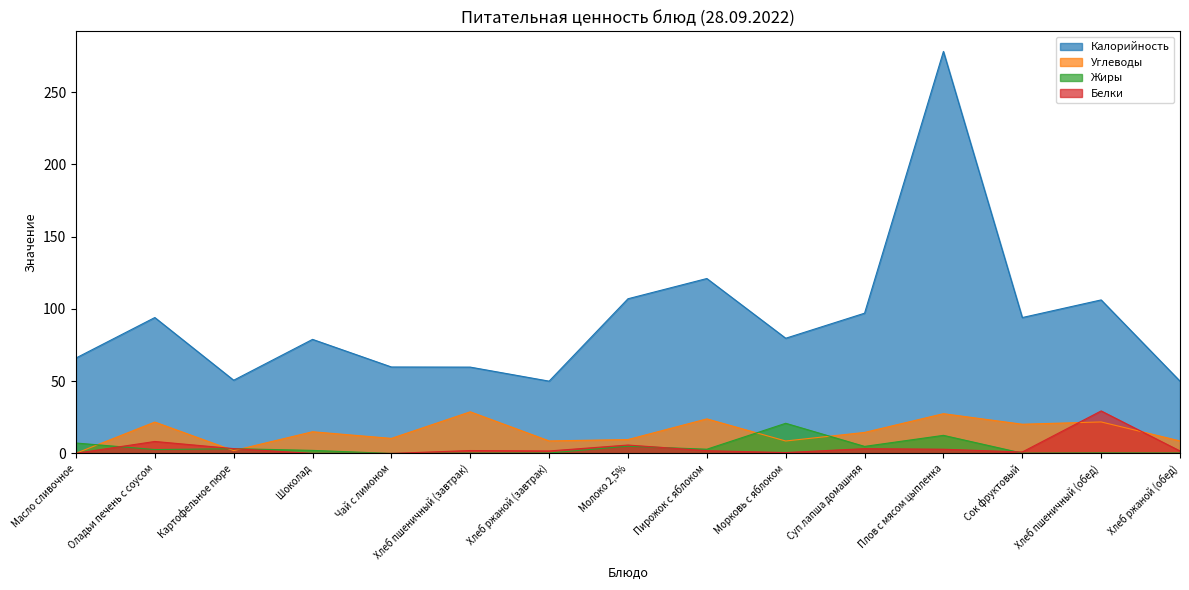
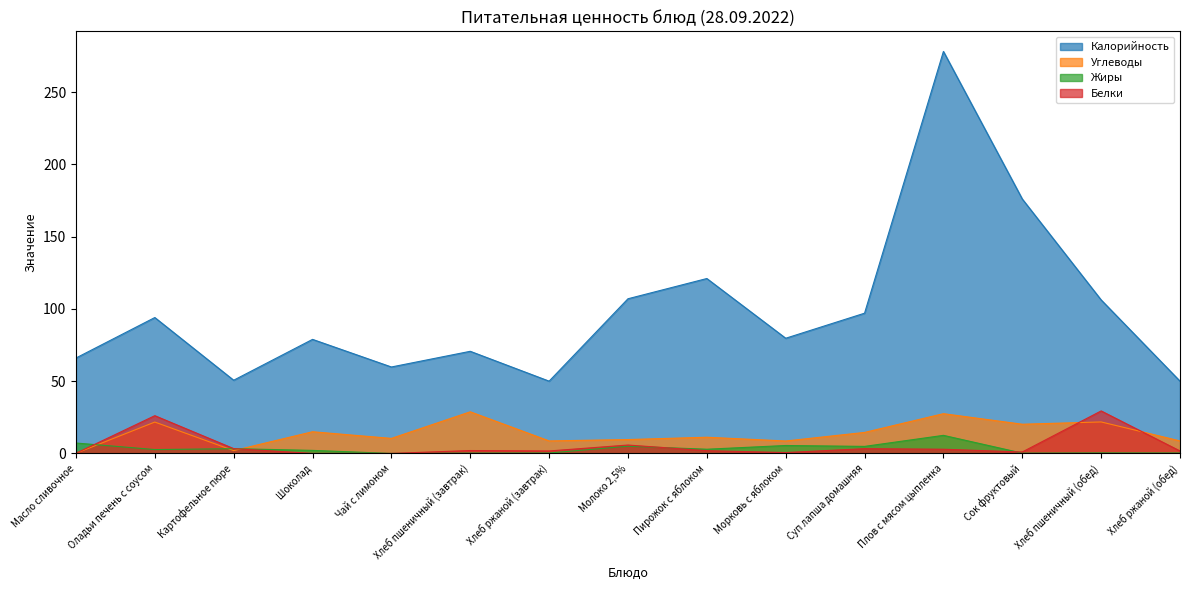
Белки, Оладьи печень с соусом: 8 -> 26
Калорийность, Хлеб пшеничный (завтрак): 60 -> 71
Углеводы, Пирожок с яблоком: 24 -> 11
Жиры, Морковь с яблоком: 21 -> 5
Калорийность, Сок фруктовый: 94 -> 176
